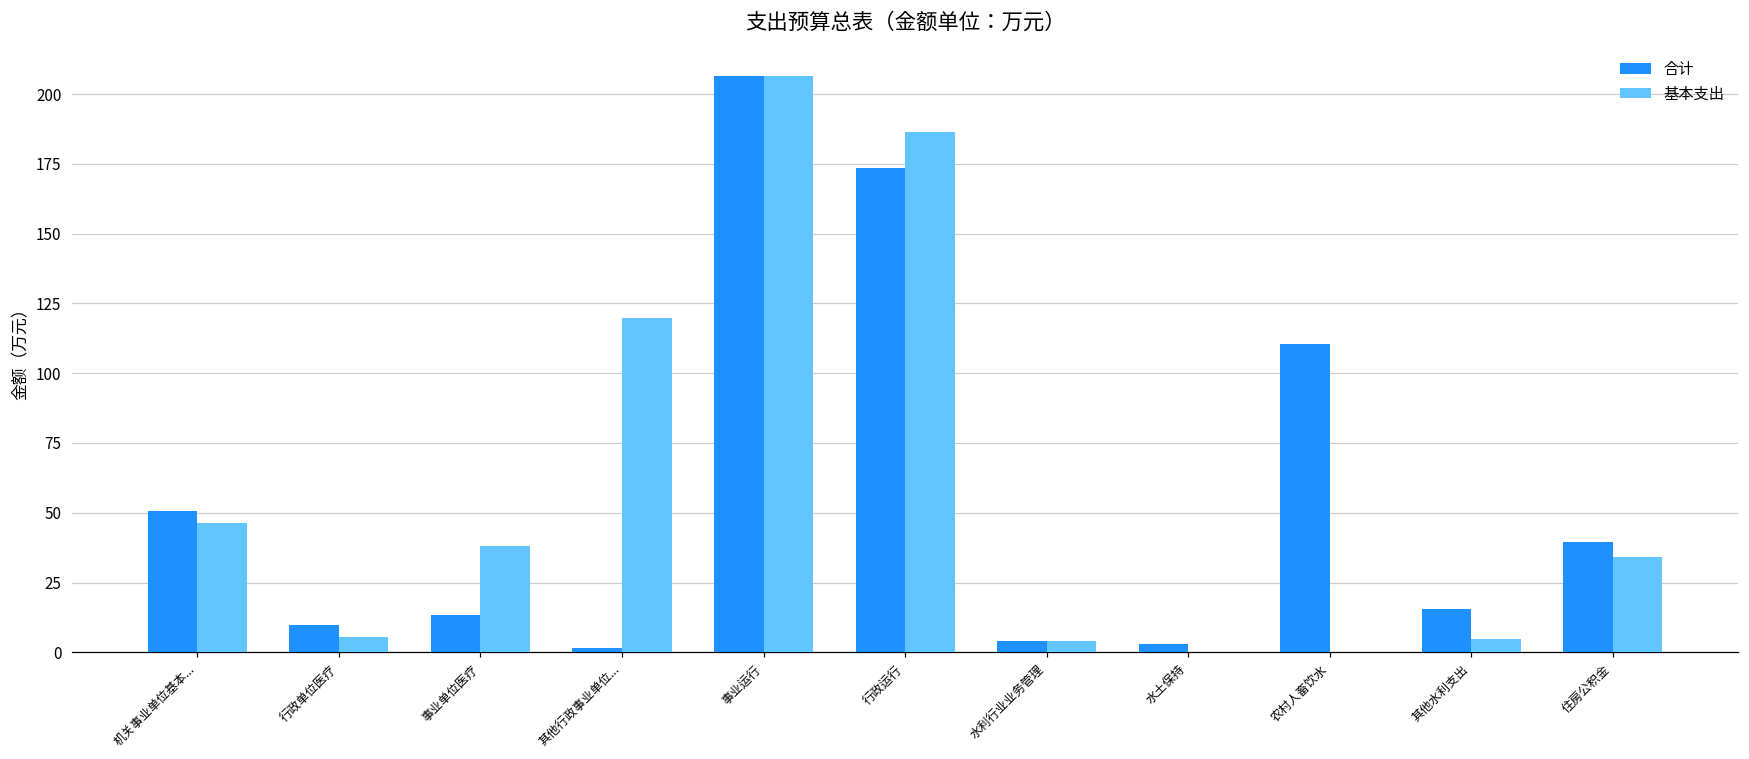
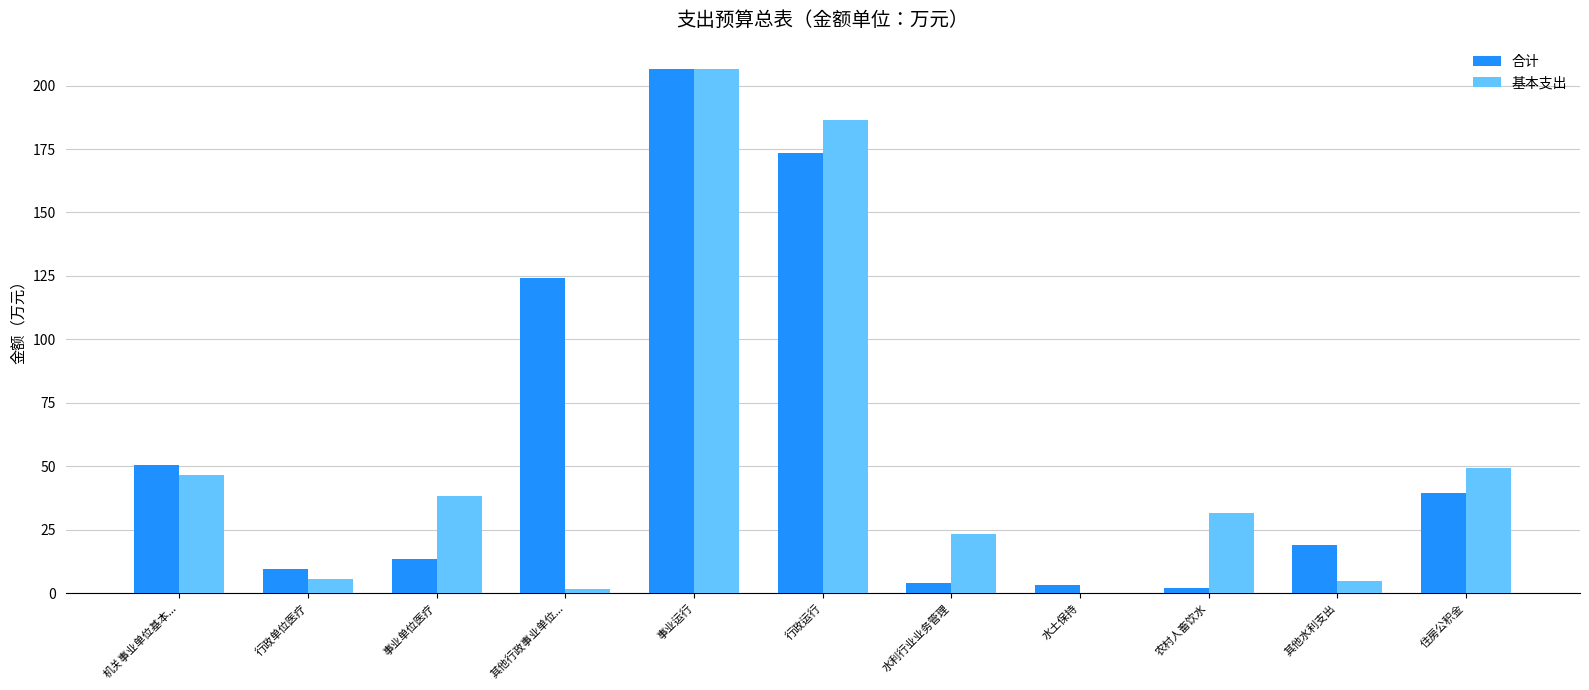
合计, 其他行政事业单位...: 2 -> 124
基本支出, 其他行政事业单位...: 120 -> 2
基本支出, 水利行业业务管理: 4 -> 23
合计, 农村人畜饮水: 110 -> 2
基本支出, 农村人畜饮水: 0 -> 31
合计, 其他水利支出: 16 -> 19
基本支出, 住房公积金: 34 -> 49
